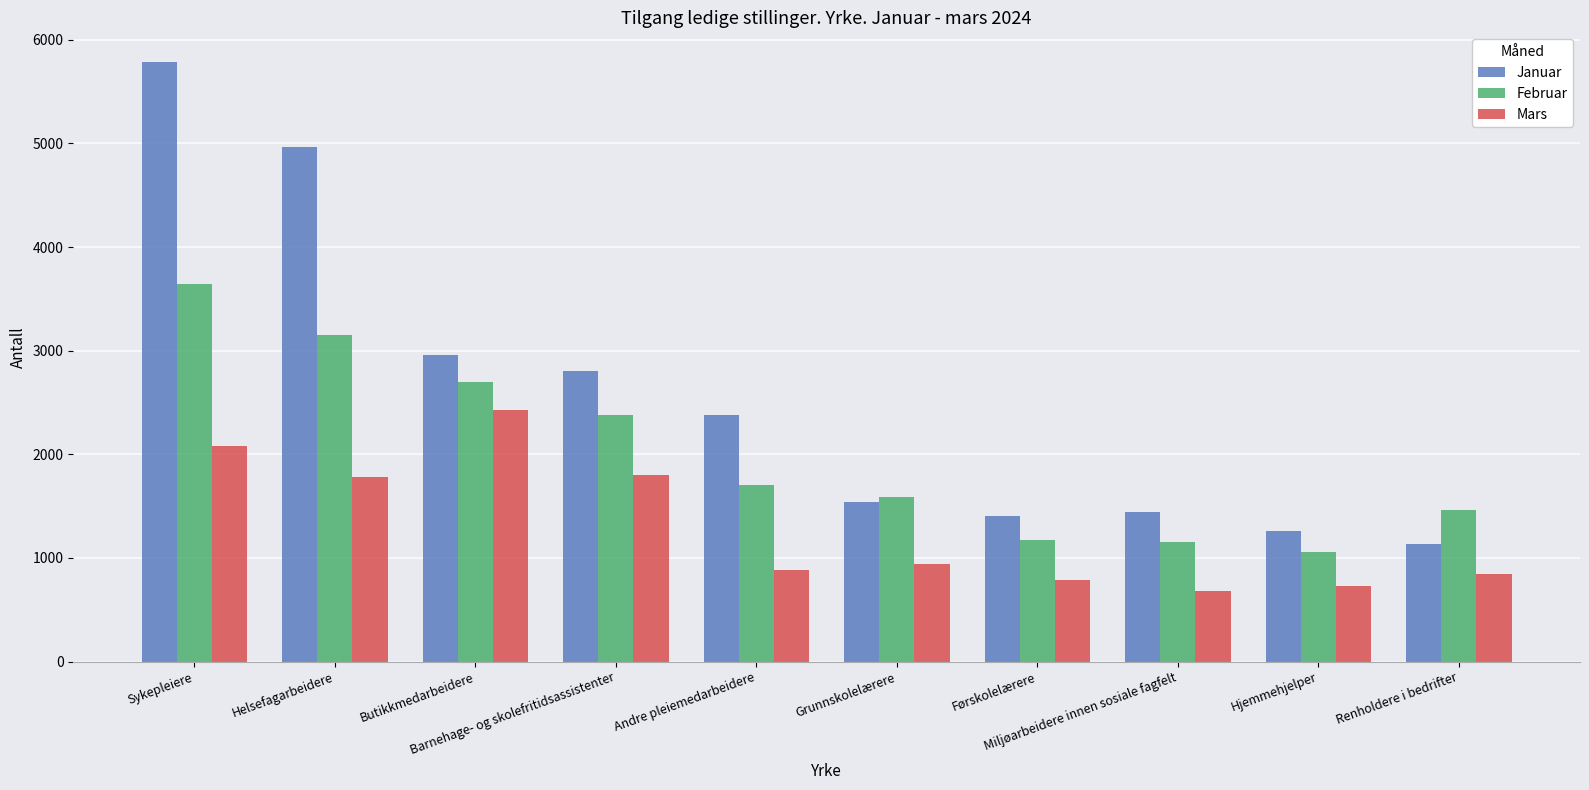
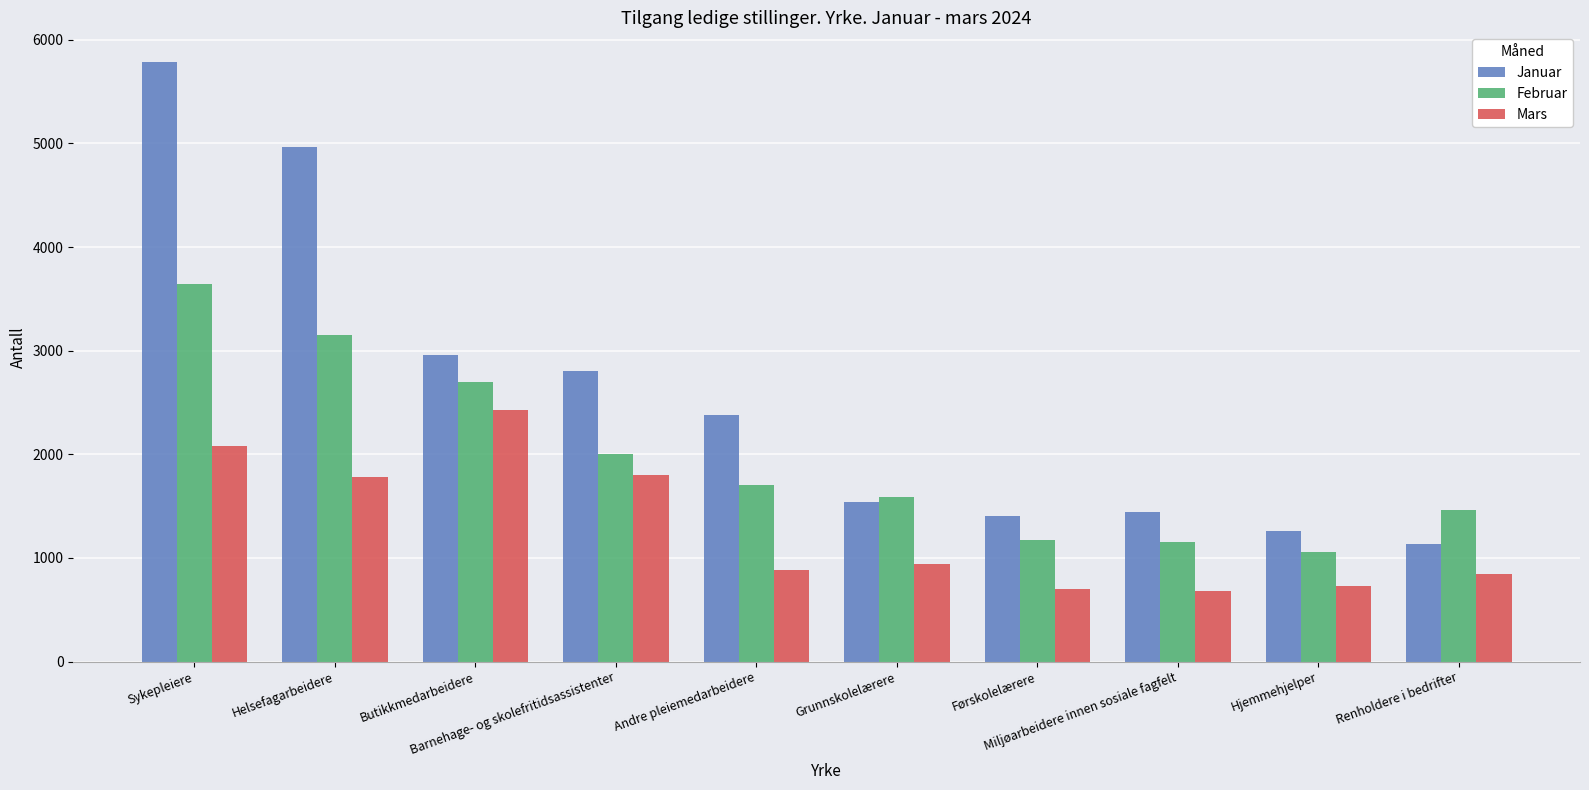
Februar, Barnehage- og skolefritidsassistenter: 2380 -> 2000
Mars, Førskolelærere: 790 -> 700
